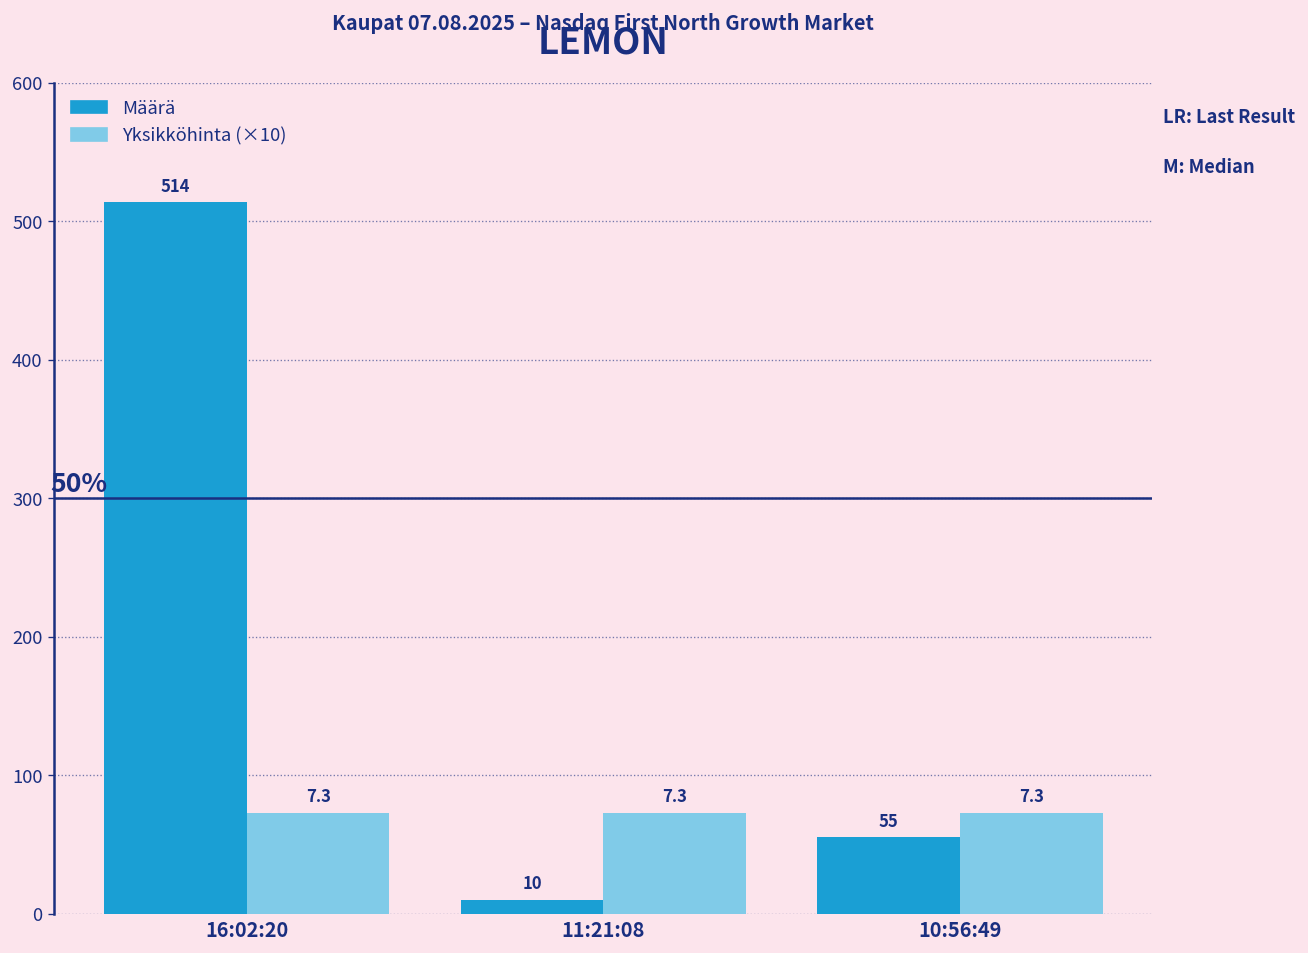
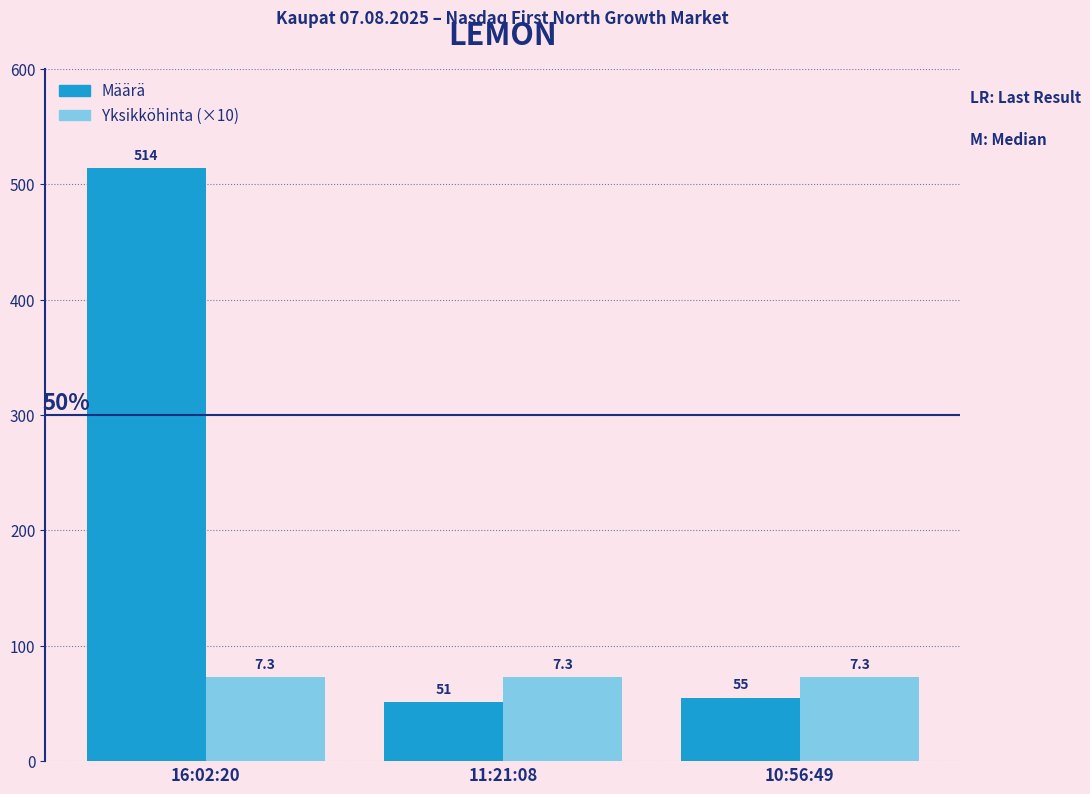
Määrä, 11:21:08: 10 -> 51
